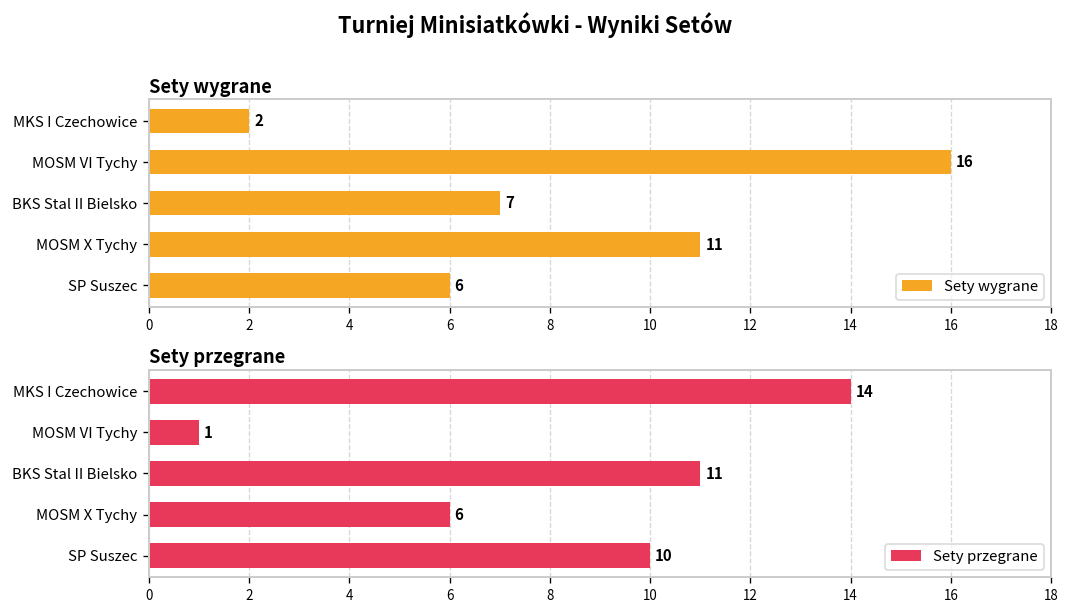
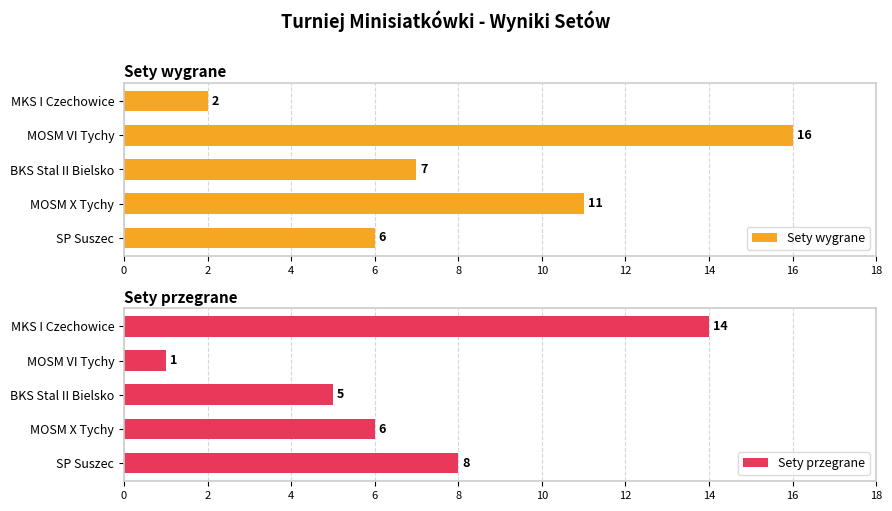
Sety przegrane, BKS Stal II Bielsko: 11 -> 5
Sety przegrane, SP Suszec: 10 -> 8
